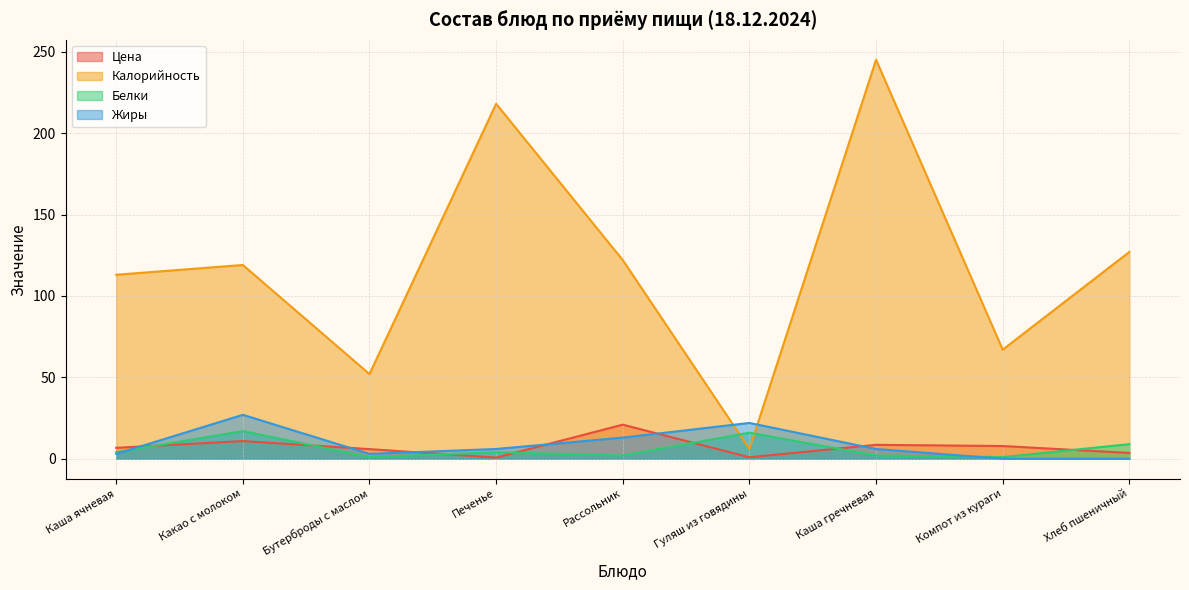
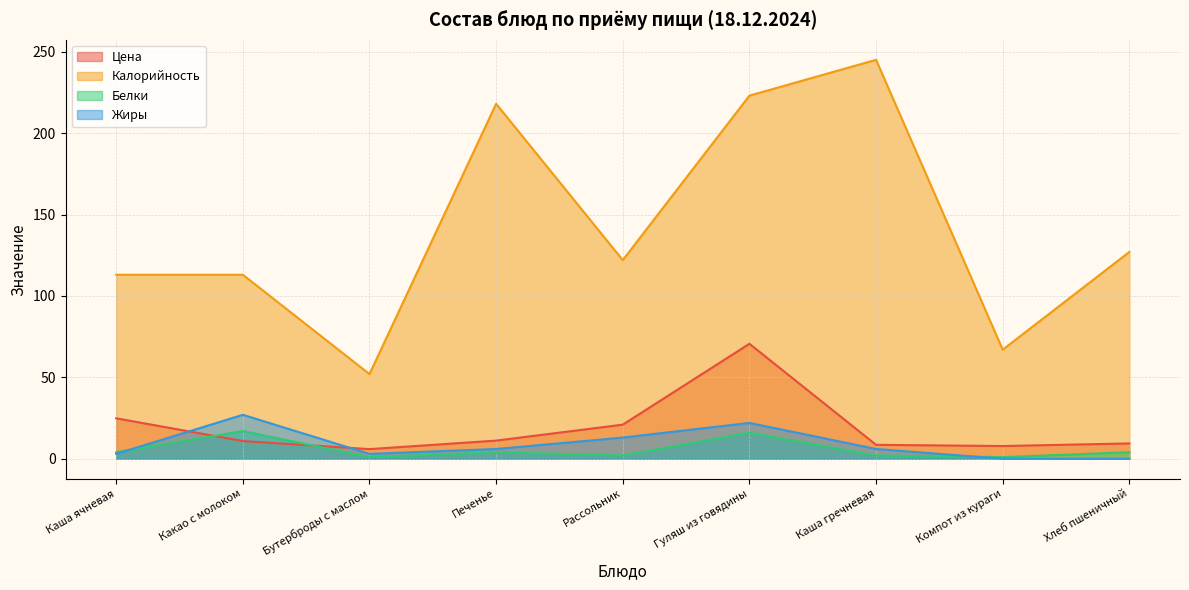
Цена, Каша ячневая: 7 -> 25
Калорийность, Какао с молоком: 119 -> 113
Цена, Печенье: 1 -> 11
Цена, Гуляш из говядины: 1 -> 71
Калорийность, Гуляш из говядины: 6 -> 223
Цена, Хлеб пшеничный: 4 -> 9
Белки, Хлеб пшеничный: 9 -> 4
